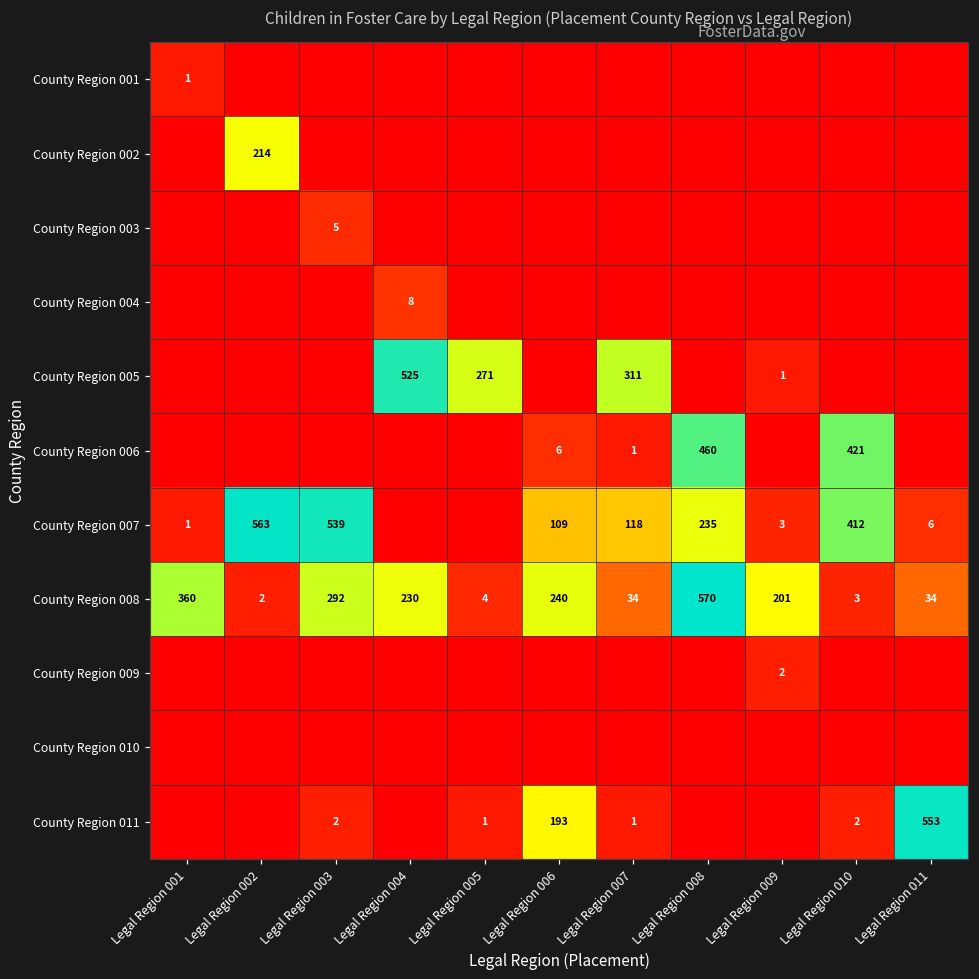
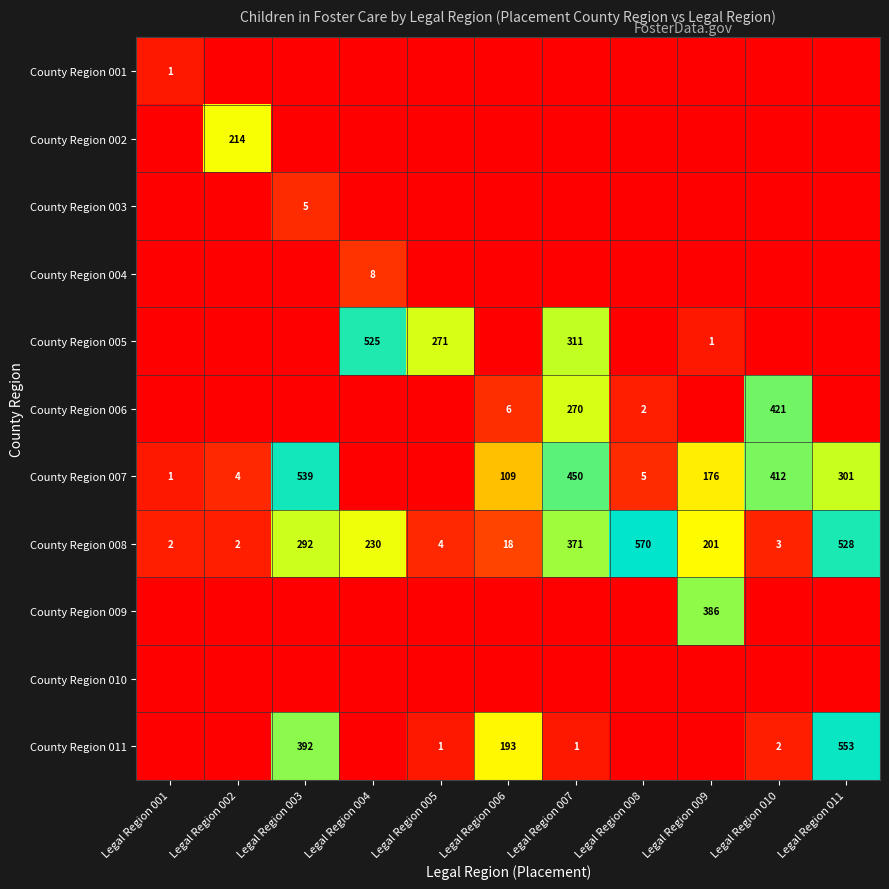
County Region 006, Legal Region 007: 1 -> 270
County Region 006, Legal Region 008: 460 -> 2
County Region 007, Legal Region 002: 563 -> 4
County Region 007, Legal Region 007: 118 -> 450
County Region 007, Legal Region 008: 235 -> 5
County Region 007, Legal Region 009: 3 -> 176
County Region 007, Legal Region 011: 6 -> 301
County Region 008, Legal Region 001: 360 -> 2
County Region 008, Legal Region 006: 240 -> 18
County Region 008, Legal Region 007: 34 -> 371
County Region 008, Legal Region 011: 34 -> 528
County Region 009, Legal Region 009: 2 -> 386
County Region 011, Legal Region 003: 2 -> 392
